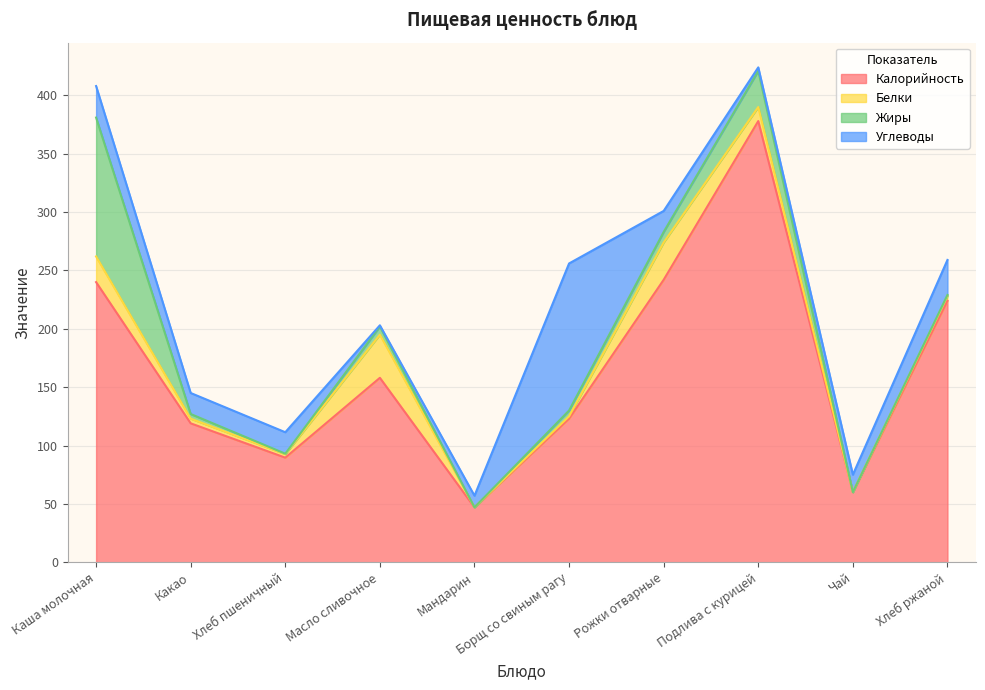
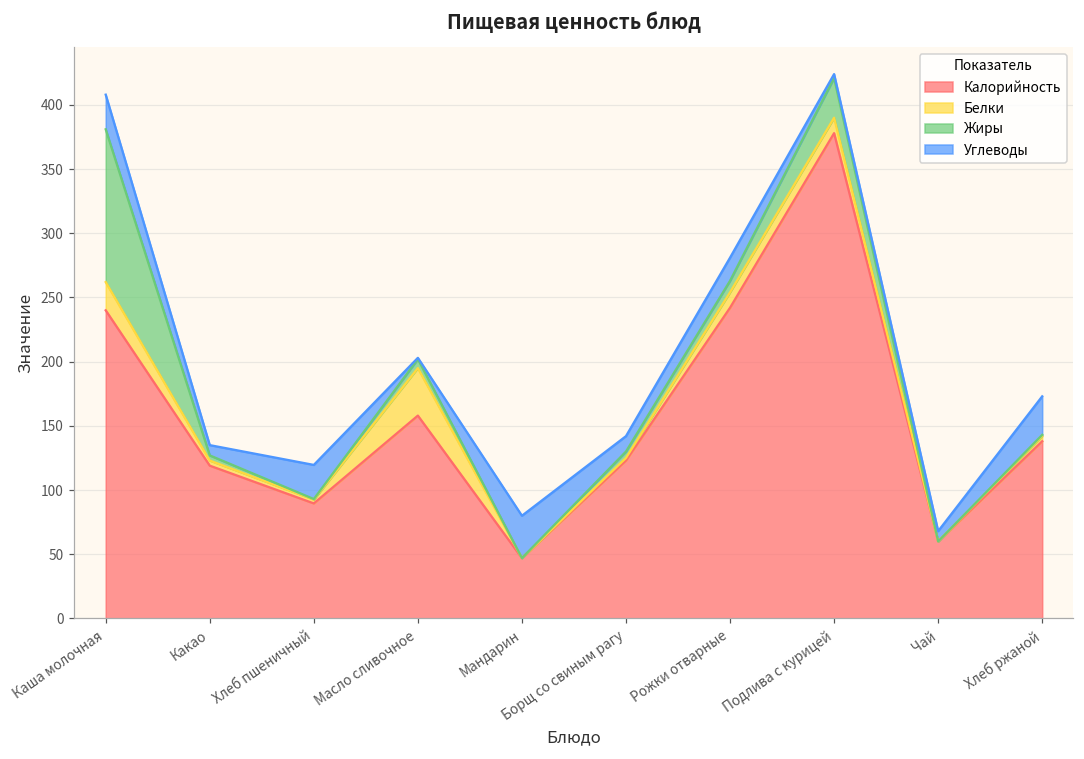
Углеводы, Какао: 18 -> 8
Углеводы, Хлеб пшеничный: 18 -> 27
Углеводы, Мандарин: 10 -> 33
Углеводы, Борщ со свиным рагу: 126 -> 12
Белки, Рожки отварные: 32 -> 12
Углеводы, Чай: 15 -> 8
Калорийность, Хлеб ржаной: 224 -> 138
